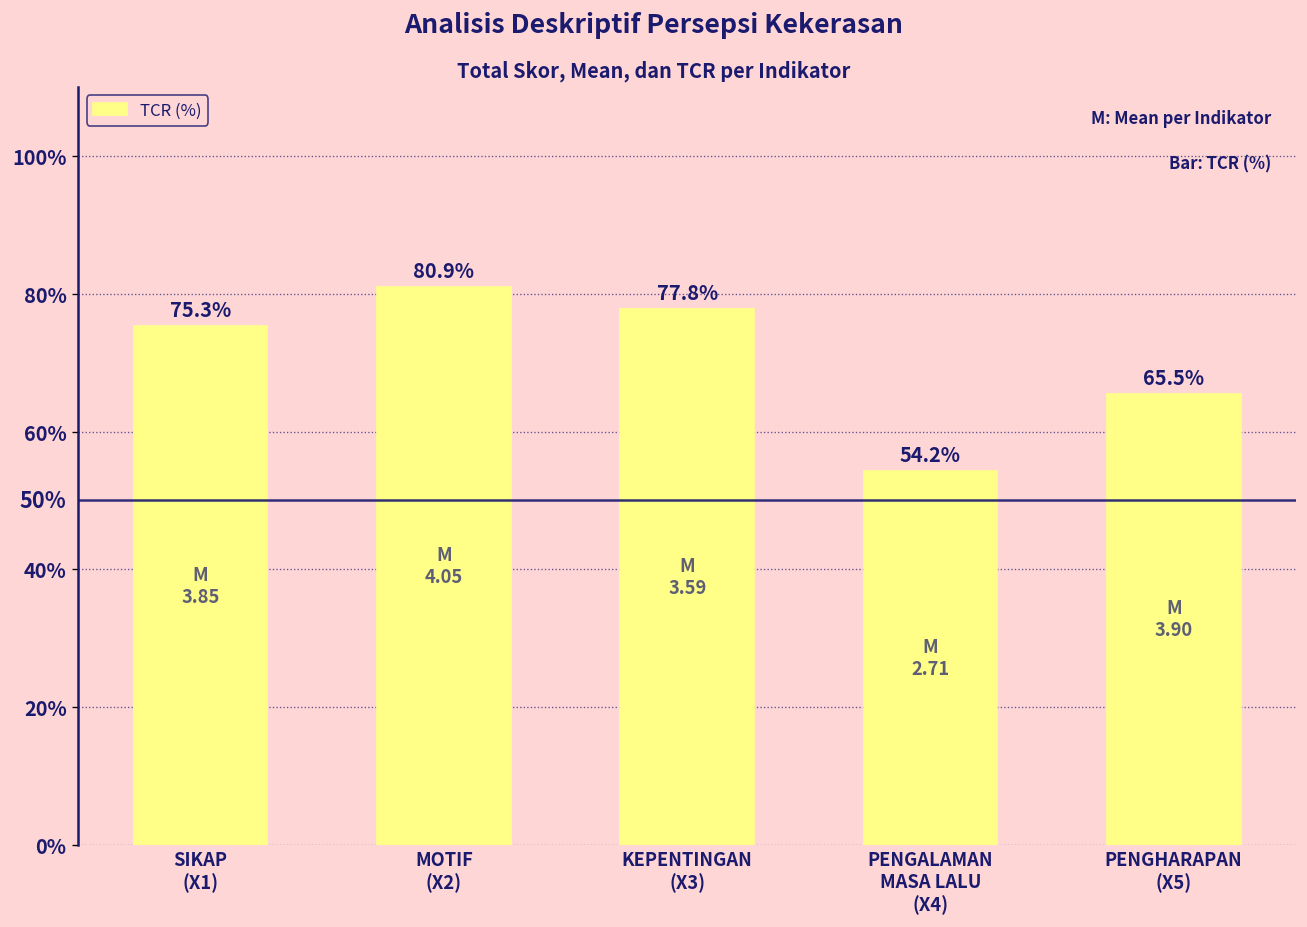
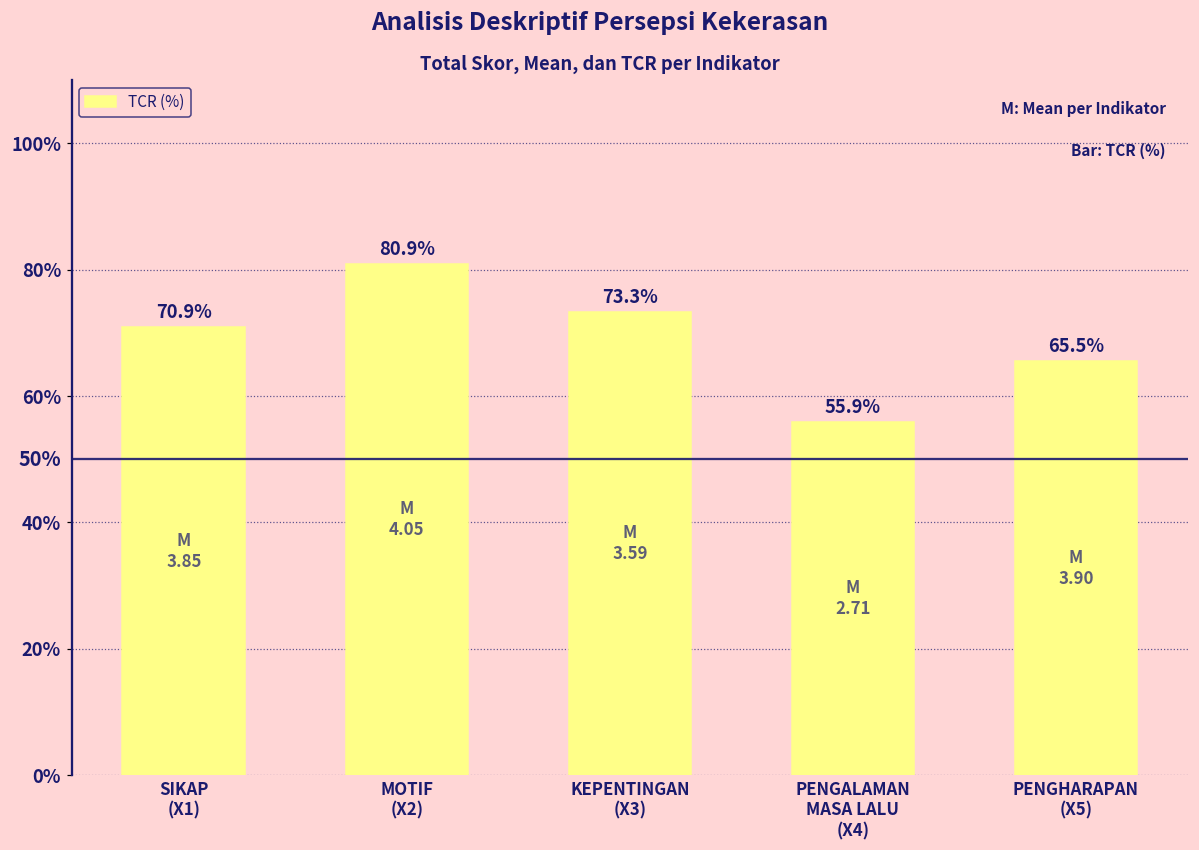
SIKAP (X1): 75.3% -> 70.9%
KEPENTINGAN (X3): 77.8% -> 73.3%
PENGALAMAN MASA LALU (X4): 54.2% -> 55.9%
